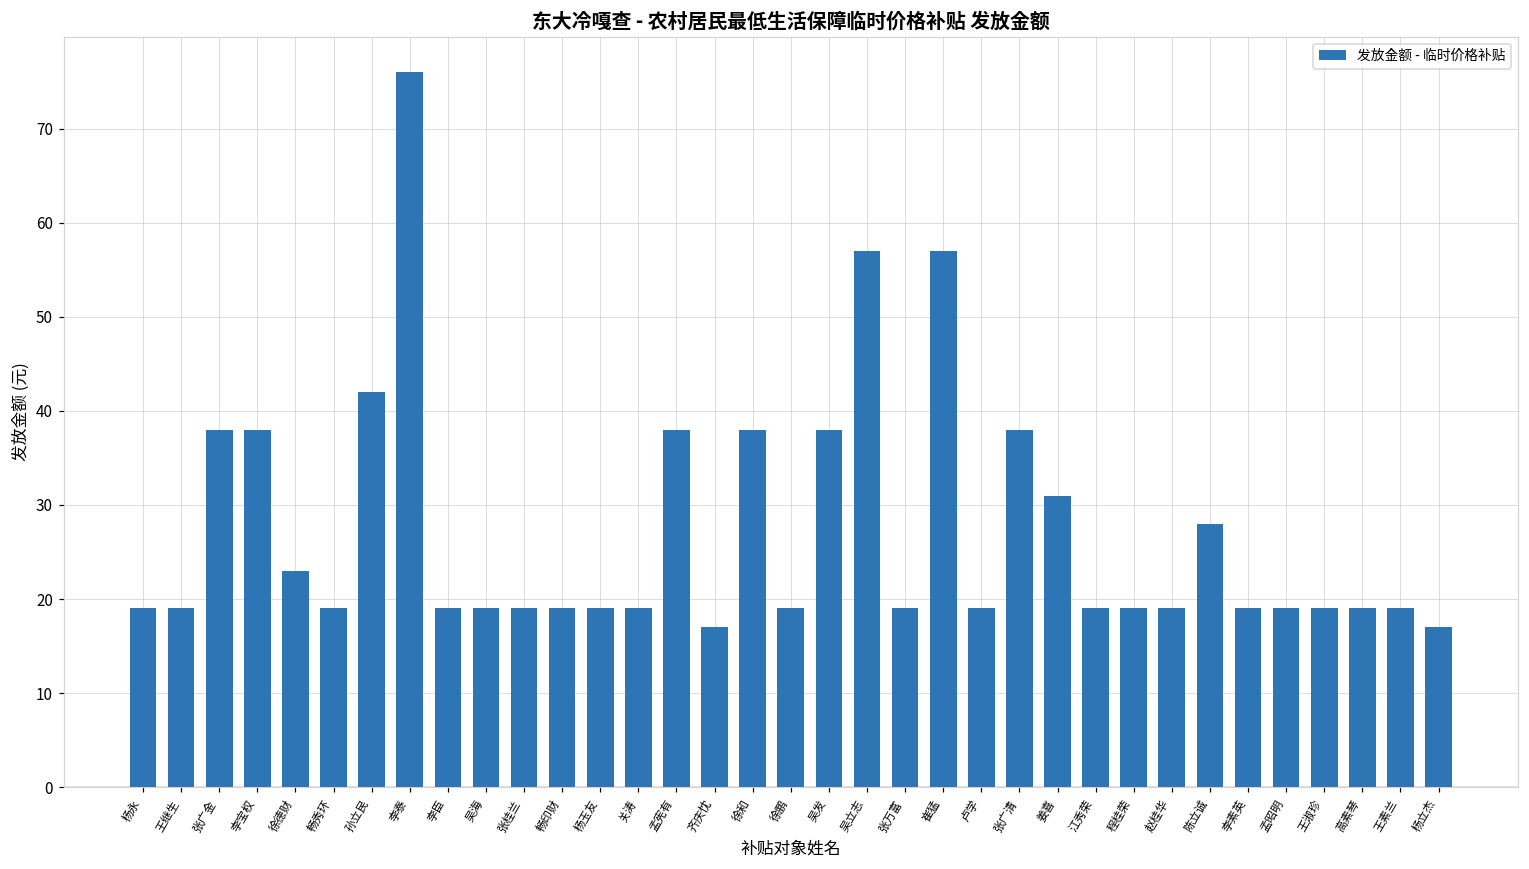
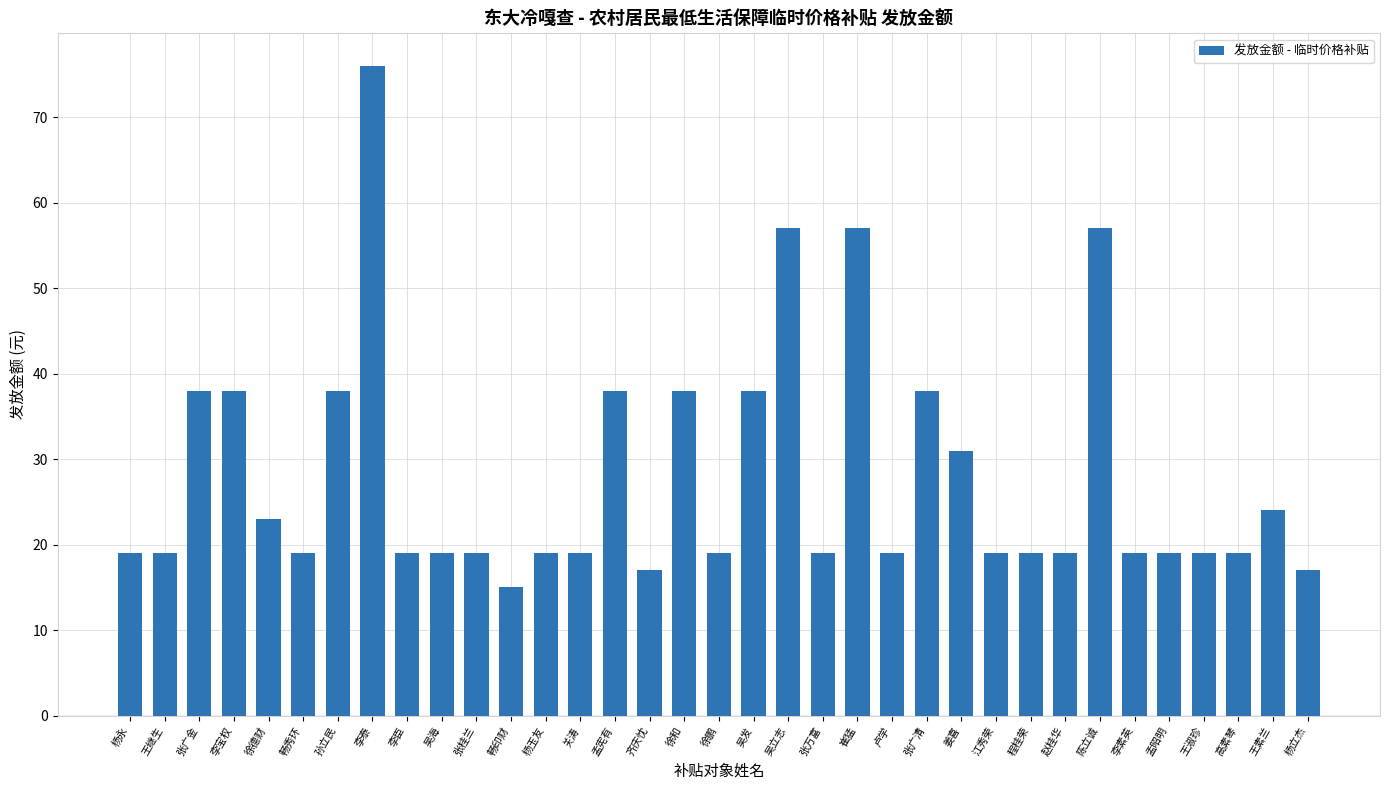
孙立民: 42 -> 38
畅印财: 19 -> 15
陈立诚: 28 -> 57
王素兰: 19 -> 24
